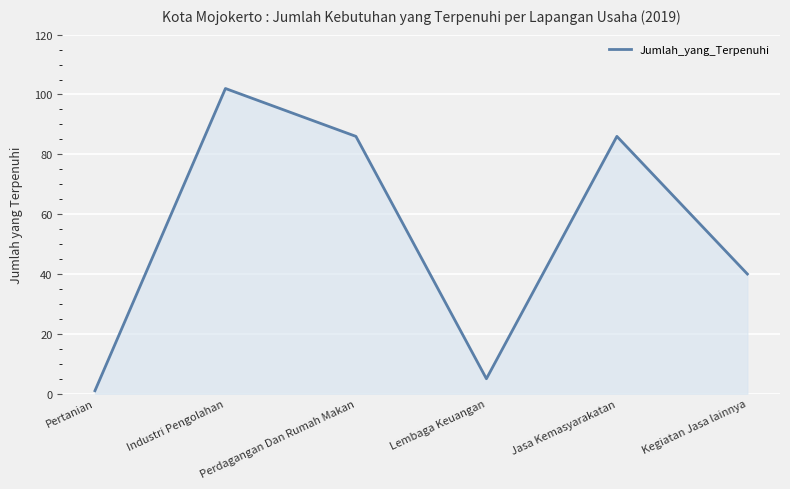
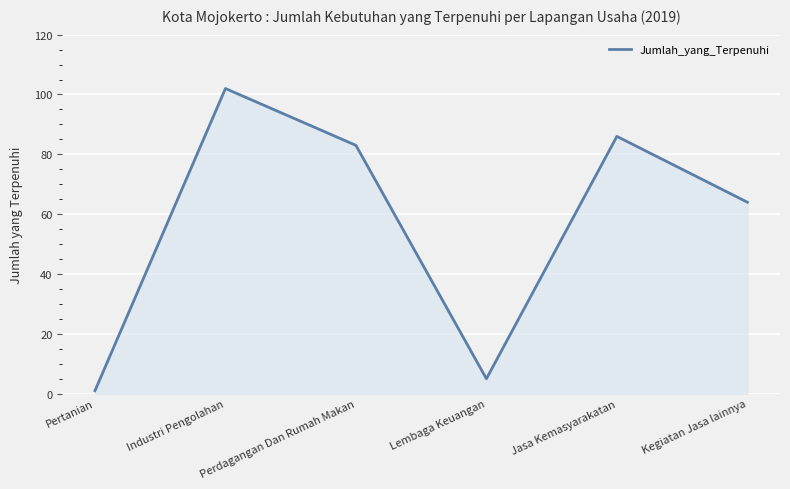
Perdagangan Dan Rumah Makan: 86 -> 83
Kegiatan Jasa lainnya: 40 -> 64
